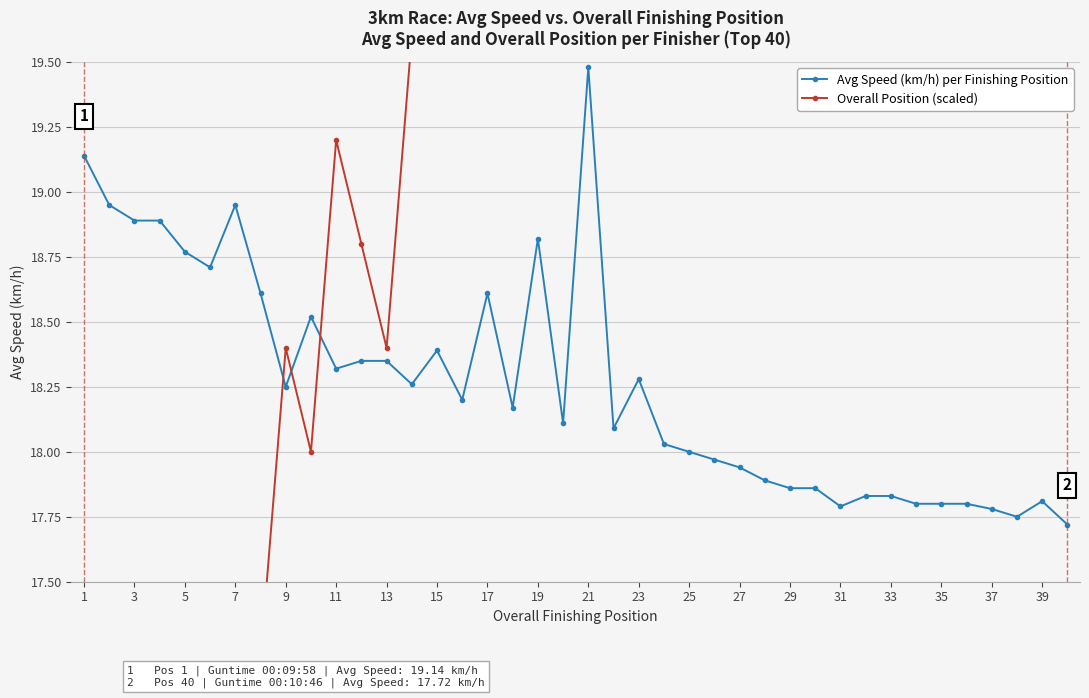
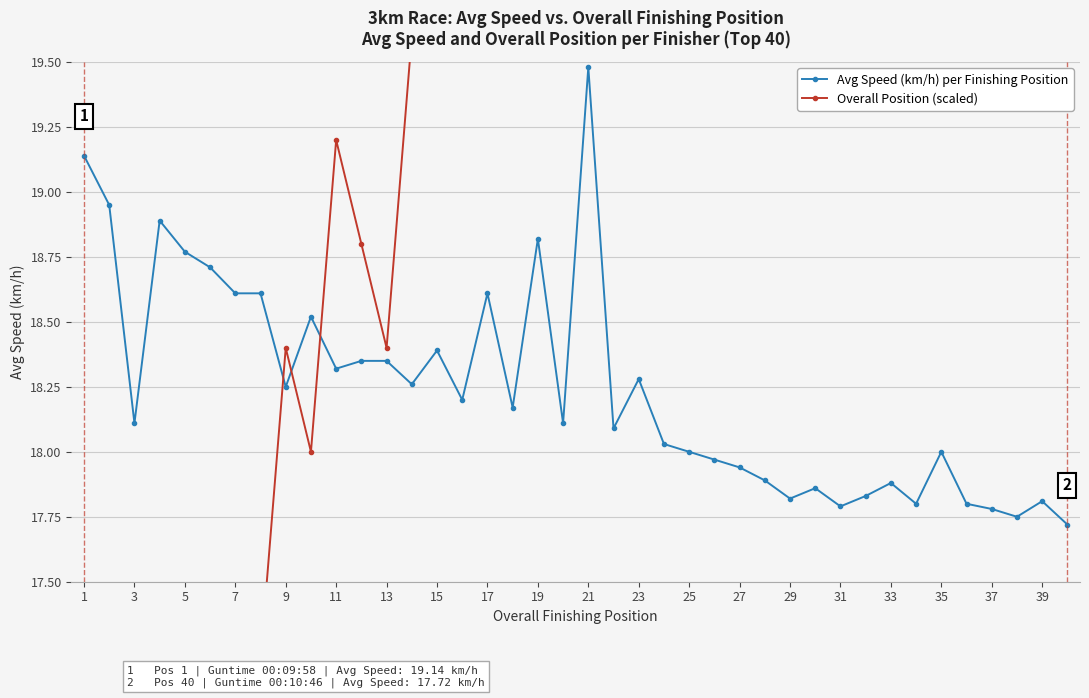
Avg Speed (km/h) per Finishing Position, 3: 18.89 -> 18.11
Avg Speed (km/h) per Finishing Position, 7: 18.95 -> 18.61
Avg Speed (km/h) per Finishing Position, 29: 17.86 -> 17.82
Avg Speed (km/h) per Finishing Position, 33: 17.83 -> 17.88
Avg Speed (km/h) per Finishing Position, 35: 17.8 -> 18.0
